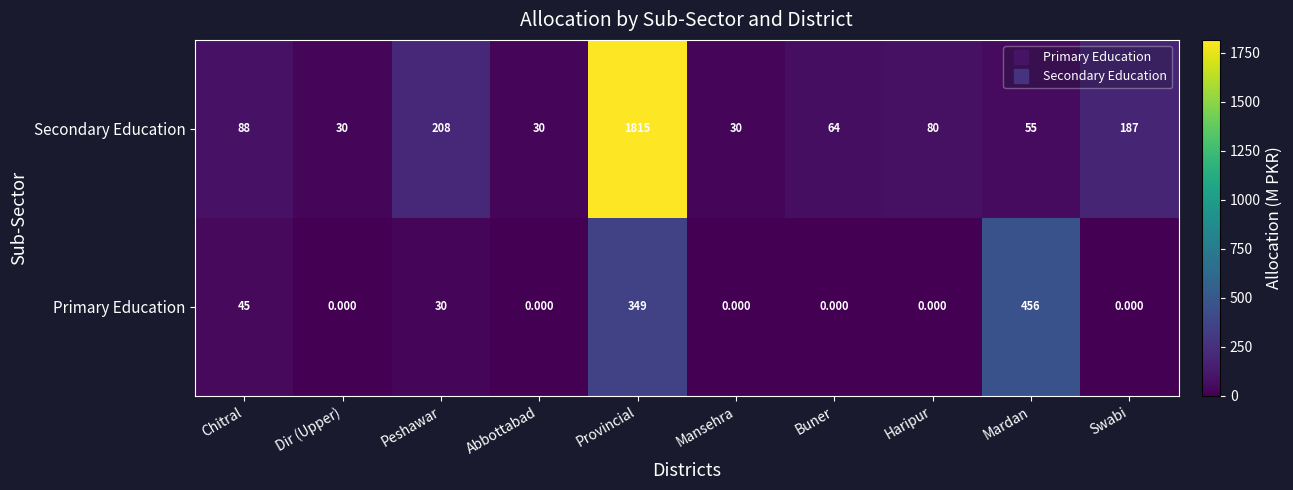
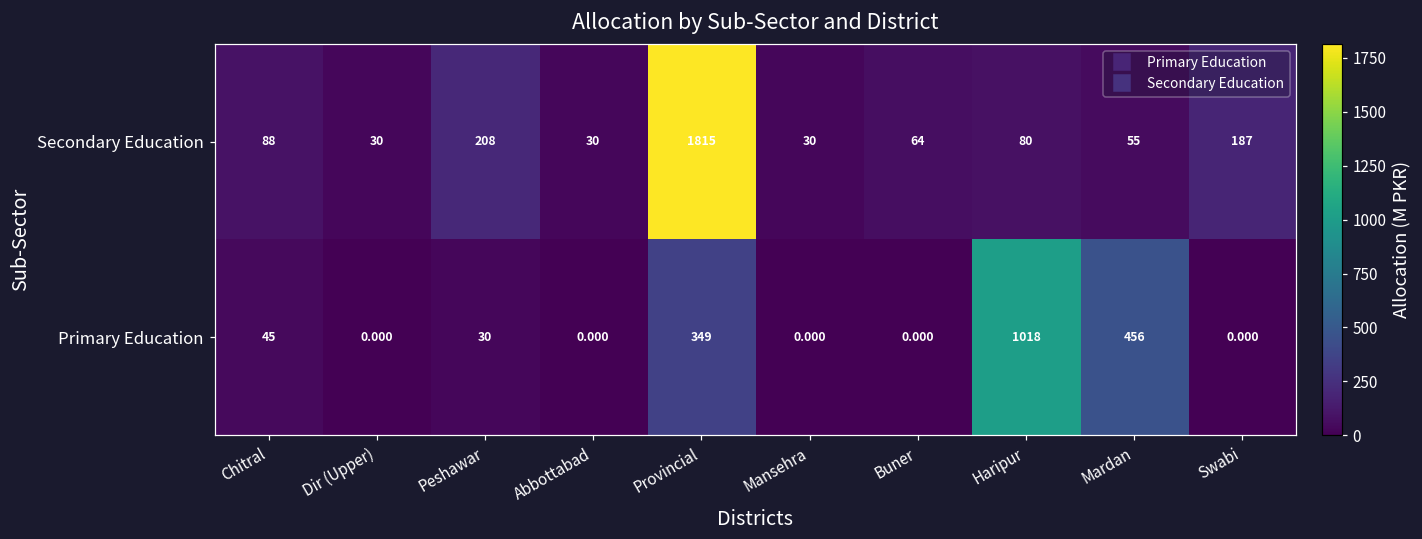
Primary Education, Haripur: 0.000 -> 1018
